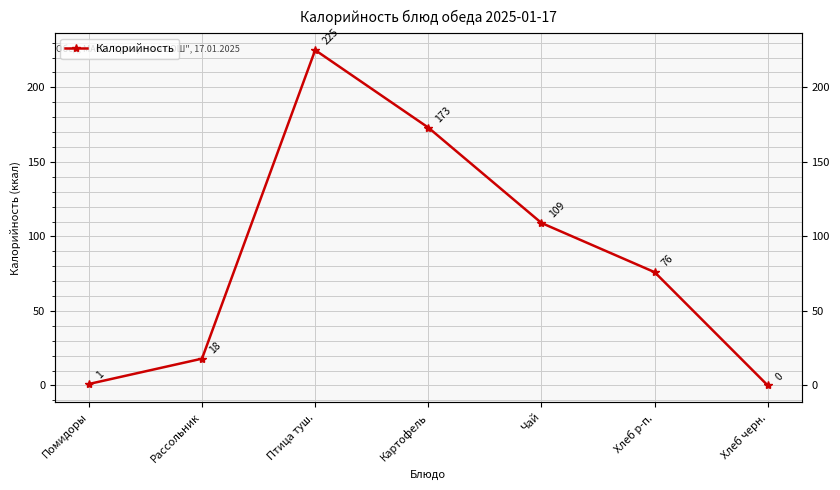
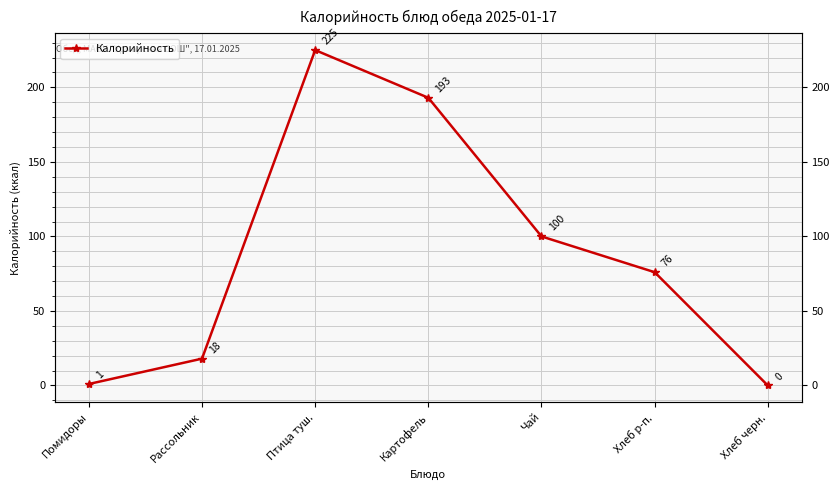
Картофель: 173 -> 193
Чай: 109 -> 100
